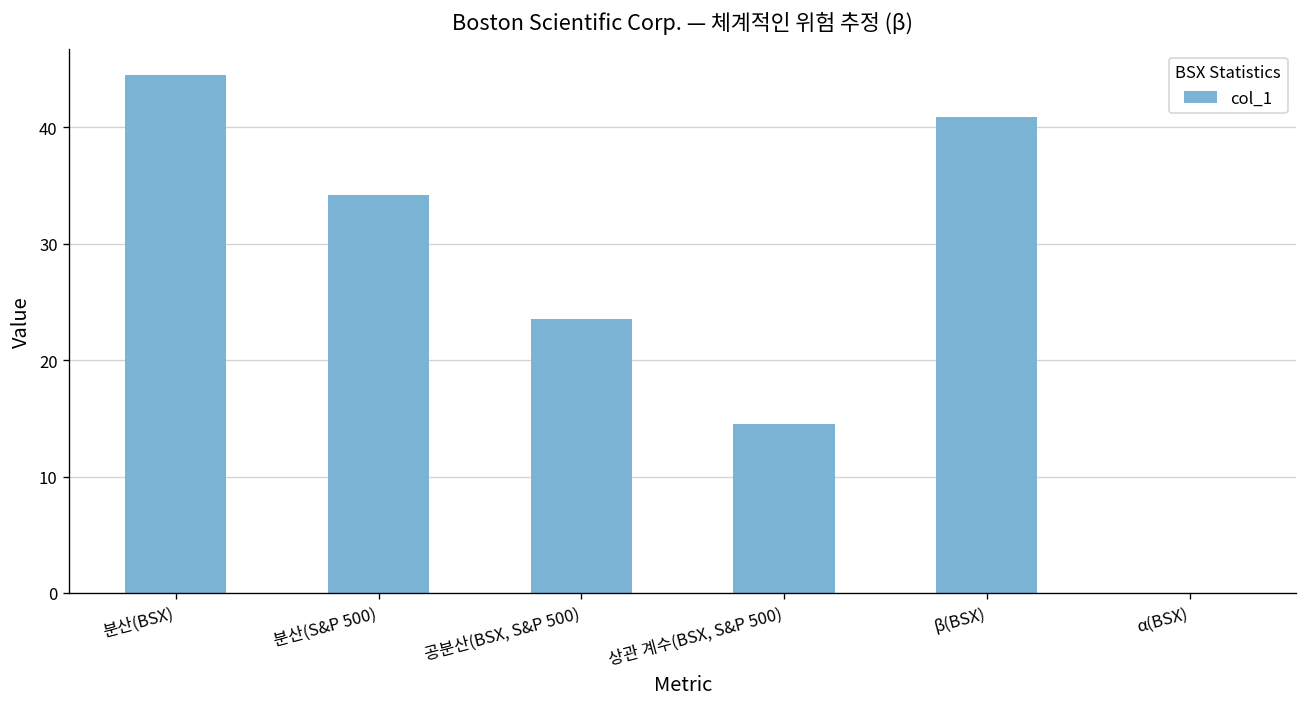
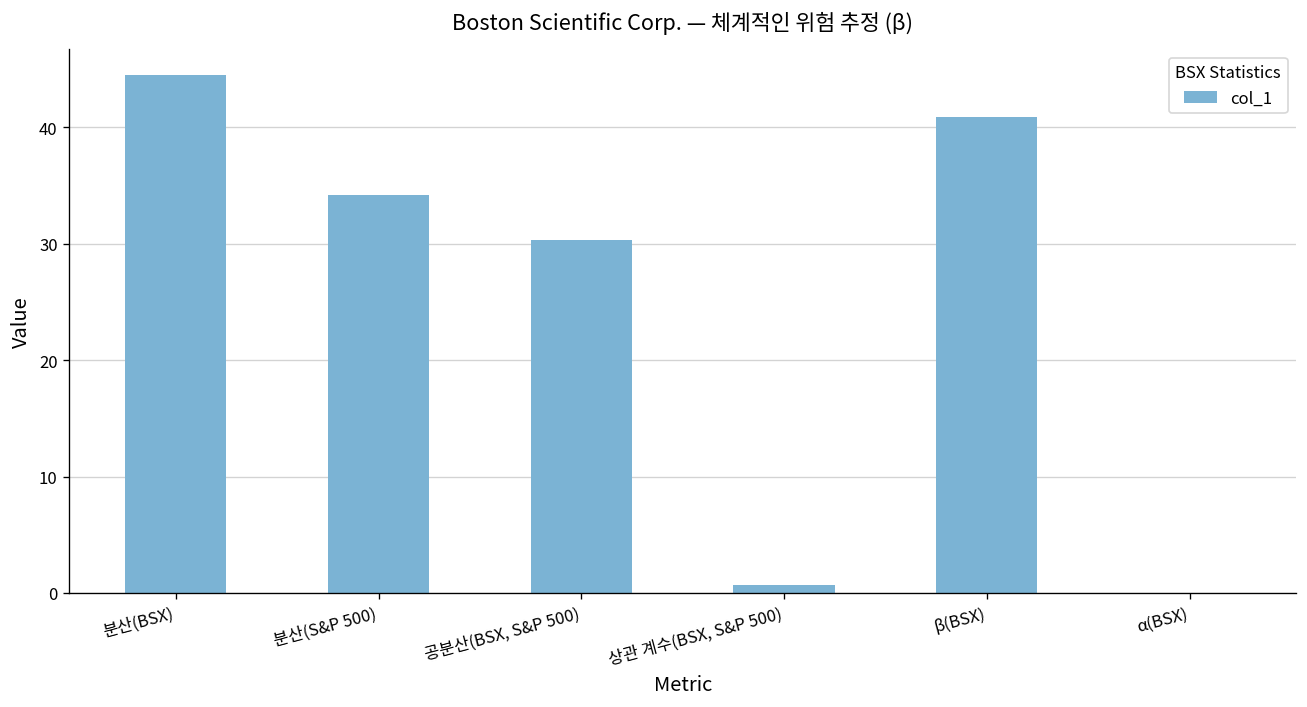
공분산(BSX, S&P 500): 24 -> 30
상관 계수(BSX, S&P 500): 14 -> 1
